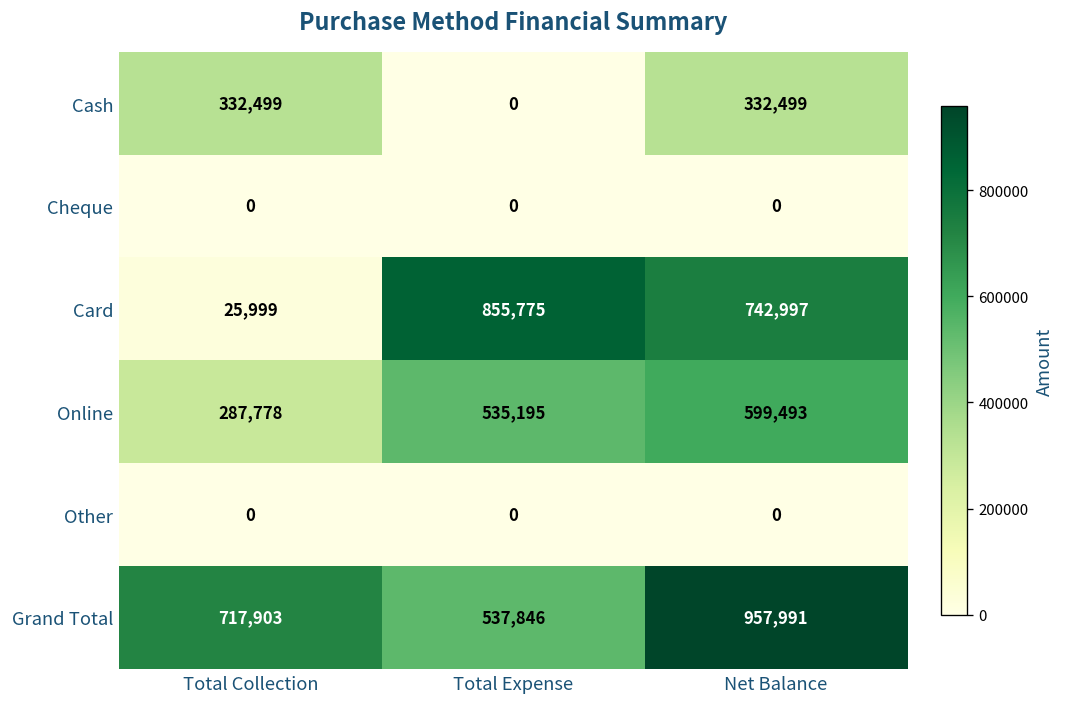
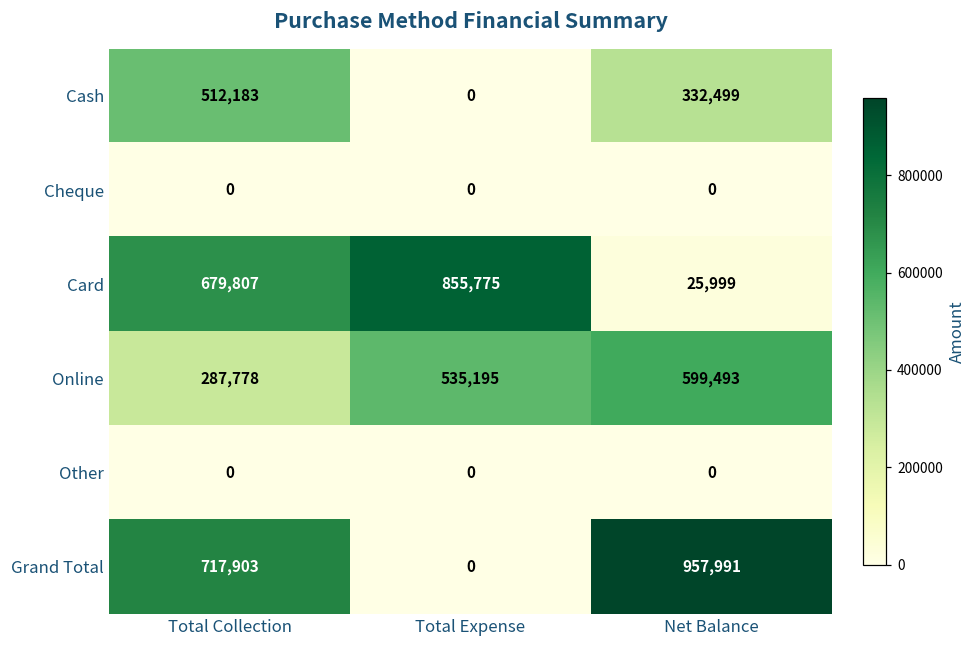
Cash, Total Collection: 332,499 -> 512,183
Card, Total Collection: 25,999 -> 679,807
Card, Net Balance: 742,997 -> 25,999
Grand Total, Total Expense: 537,846 -> 0
